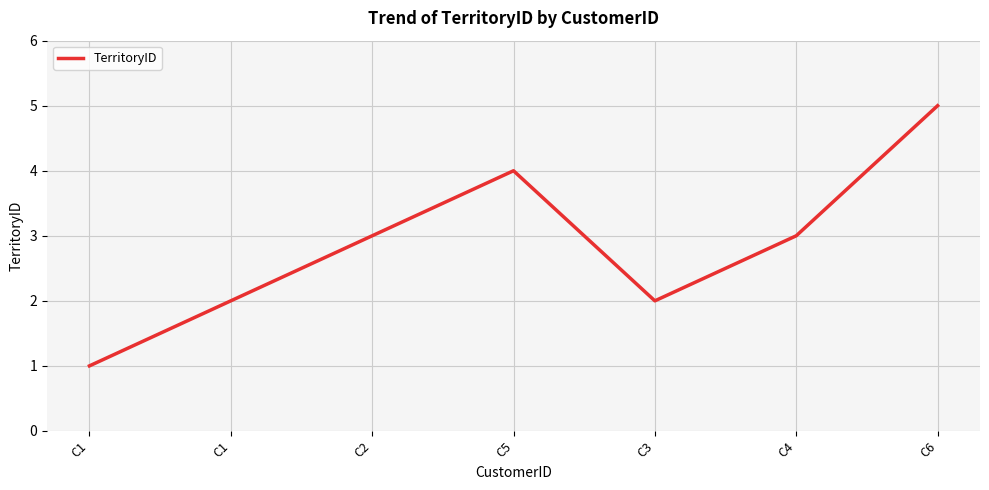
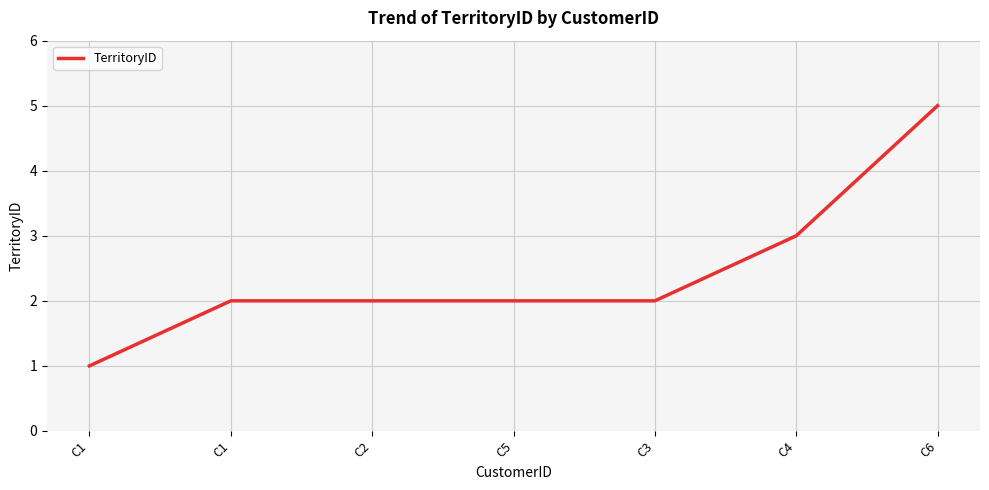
C2: 3 -> 2
C5: 4 -> 2
